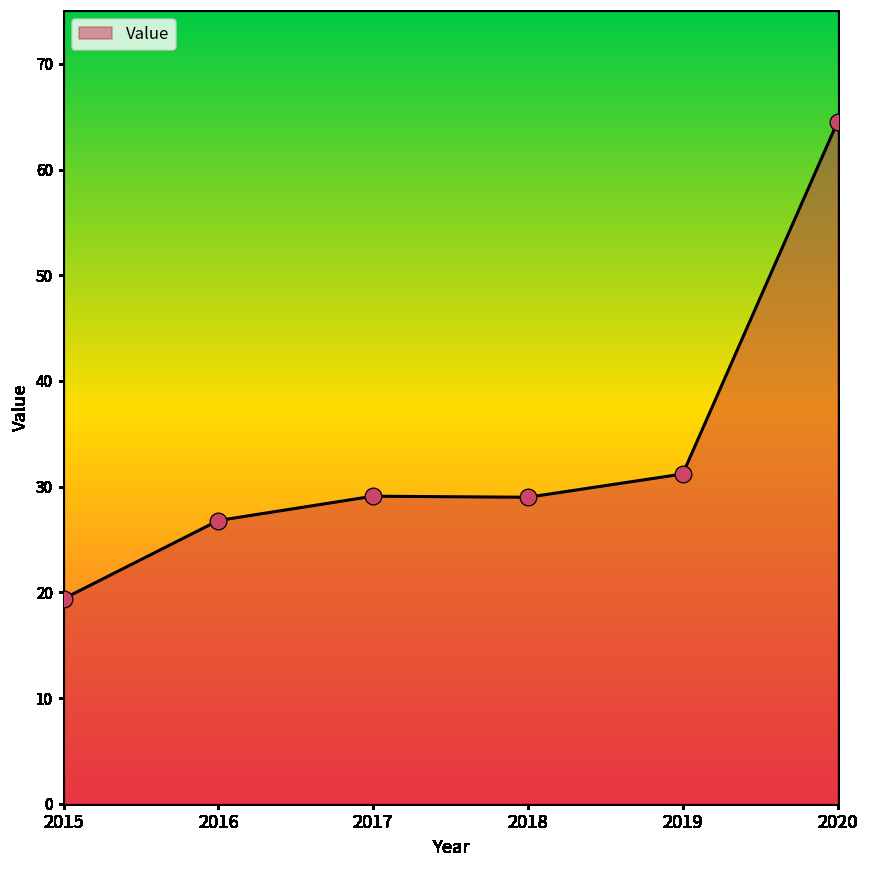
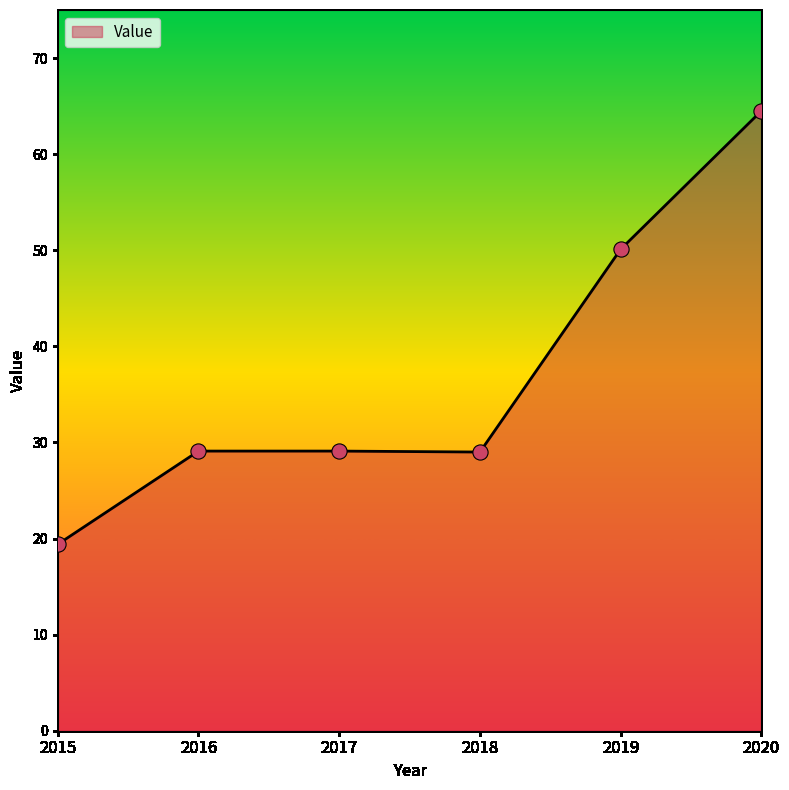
2016: 27 -> 29
2019: 31 -> 50
